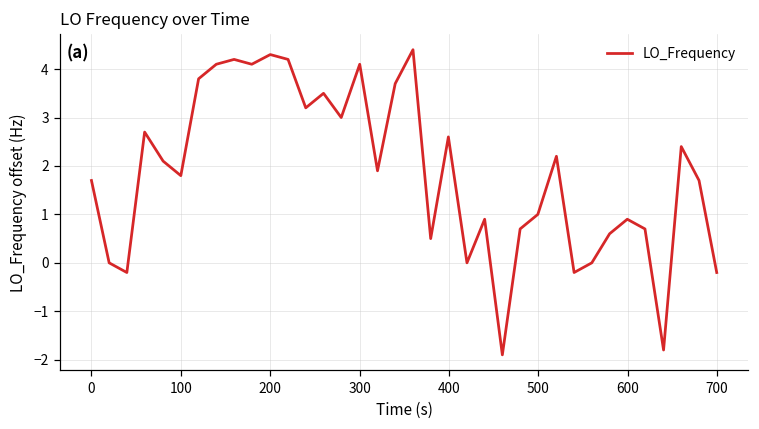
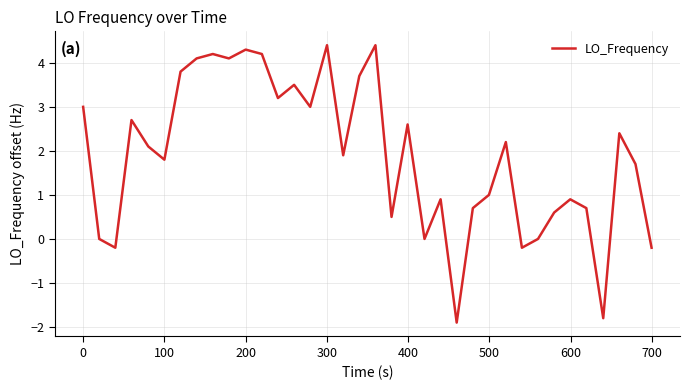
0: 1.7 -> 3.0
300: 4.1 -> 4.4
